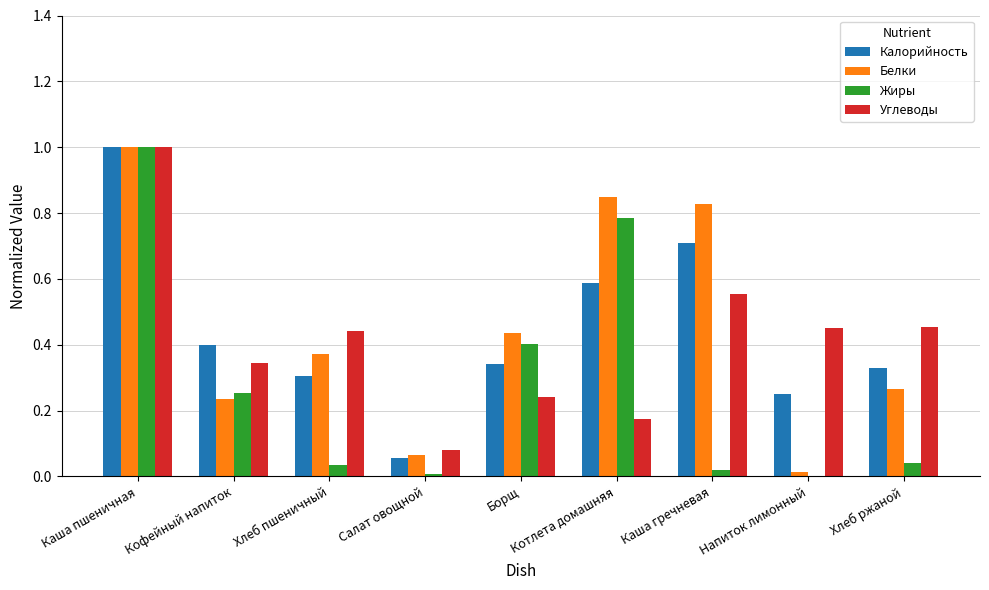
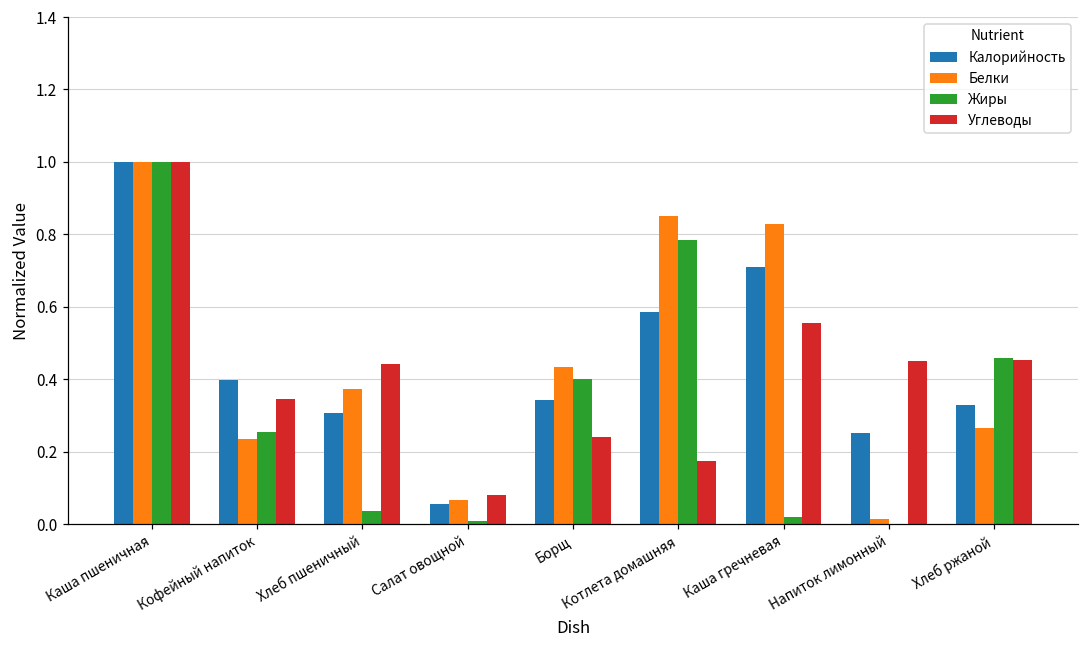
Жиры, Хлеб ржаной: 0.04 -> 0.46
